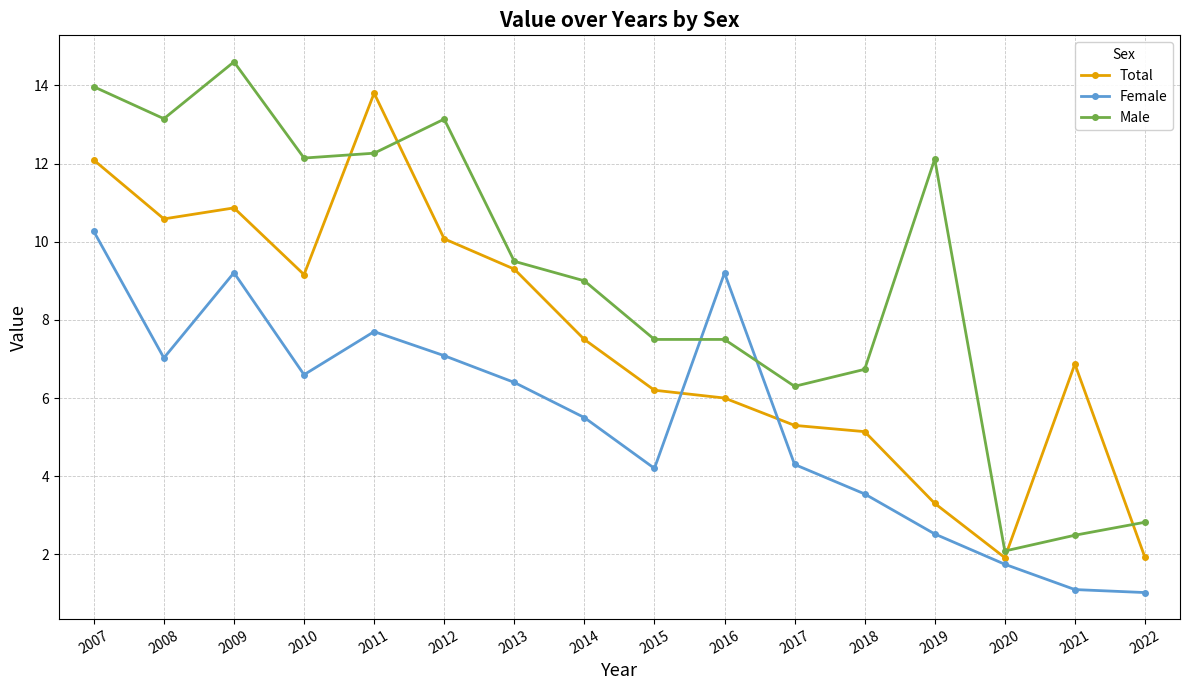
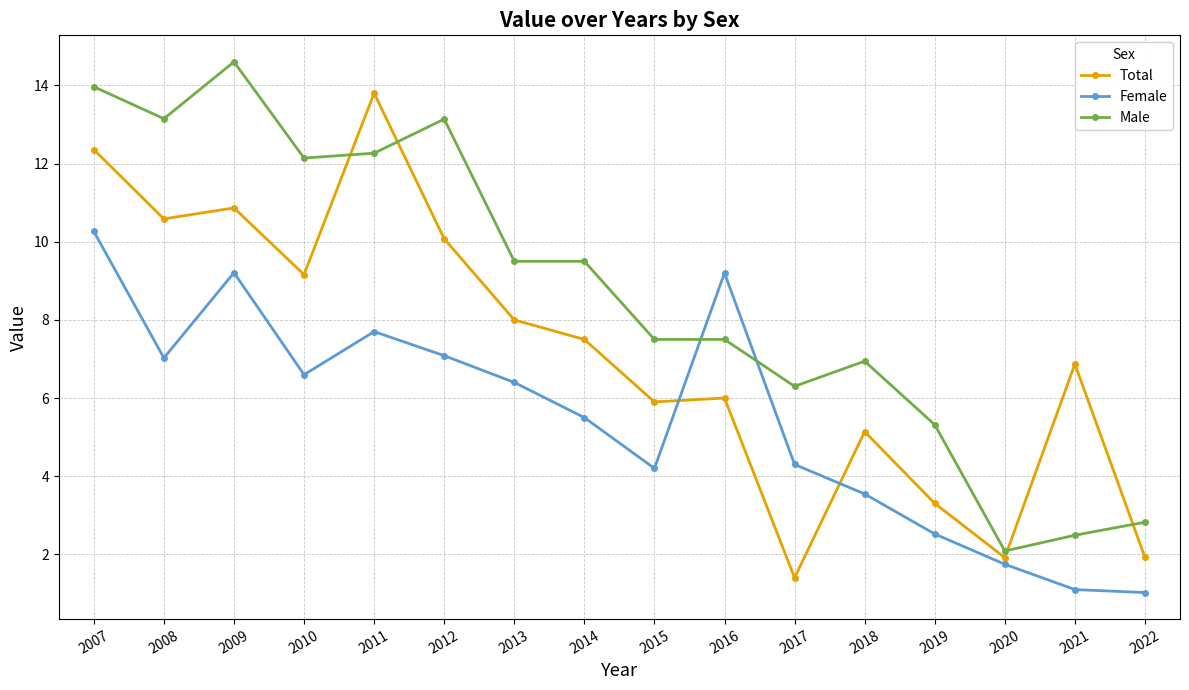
Total, 2007: 12.1 -> 12.4
Total, 2013: 9.3 -> 8.0
Male, 2014: 9.0 -> 9.5
Total, 2015: 6.2 -> 5.9
Total, 2017: 5.3 -> 1.4
Male, 2018: 6.7 -> 6.9
Male, 2019: 12.1 -> 5.3
